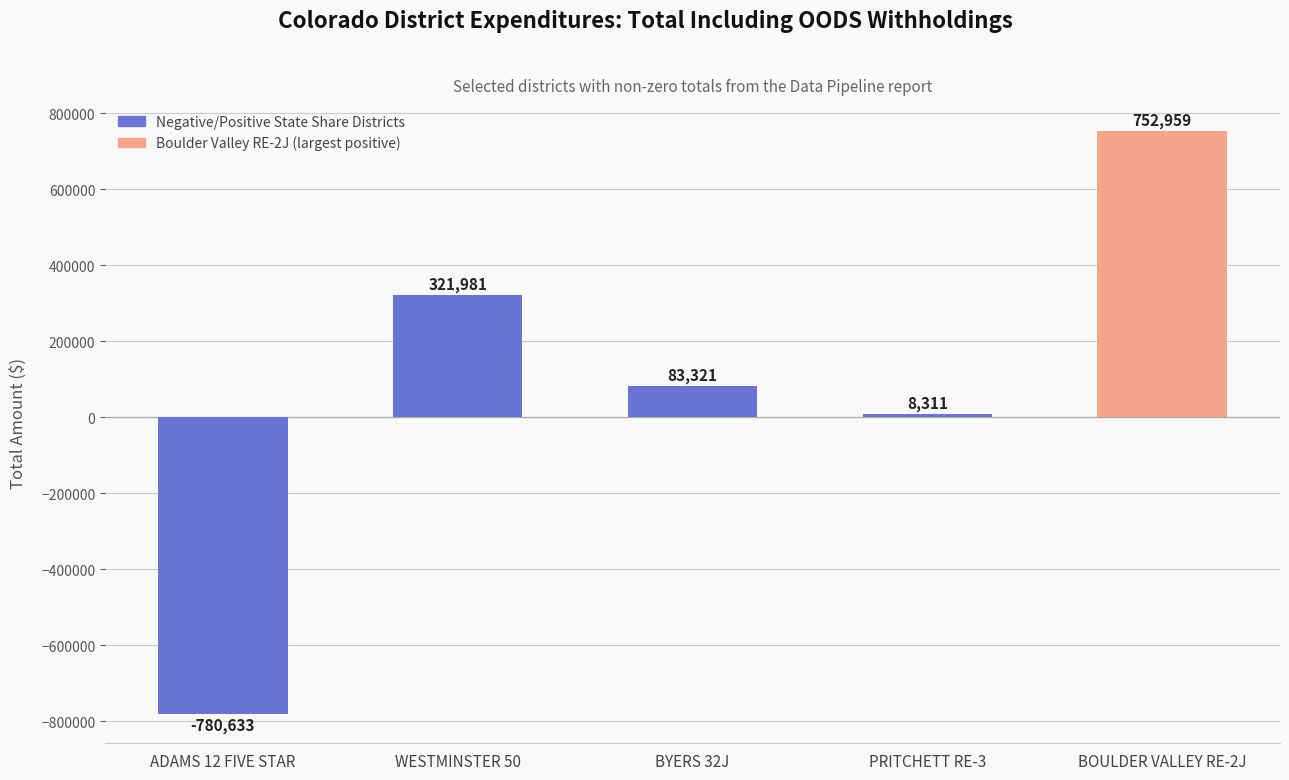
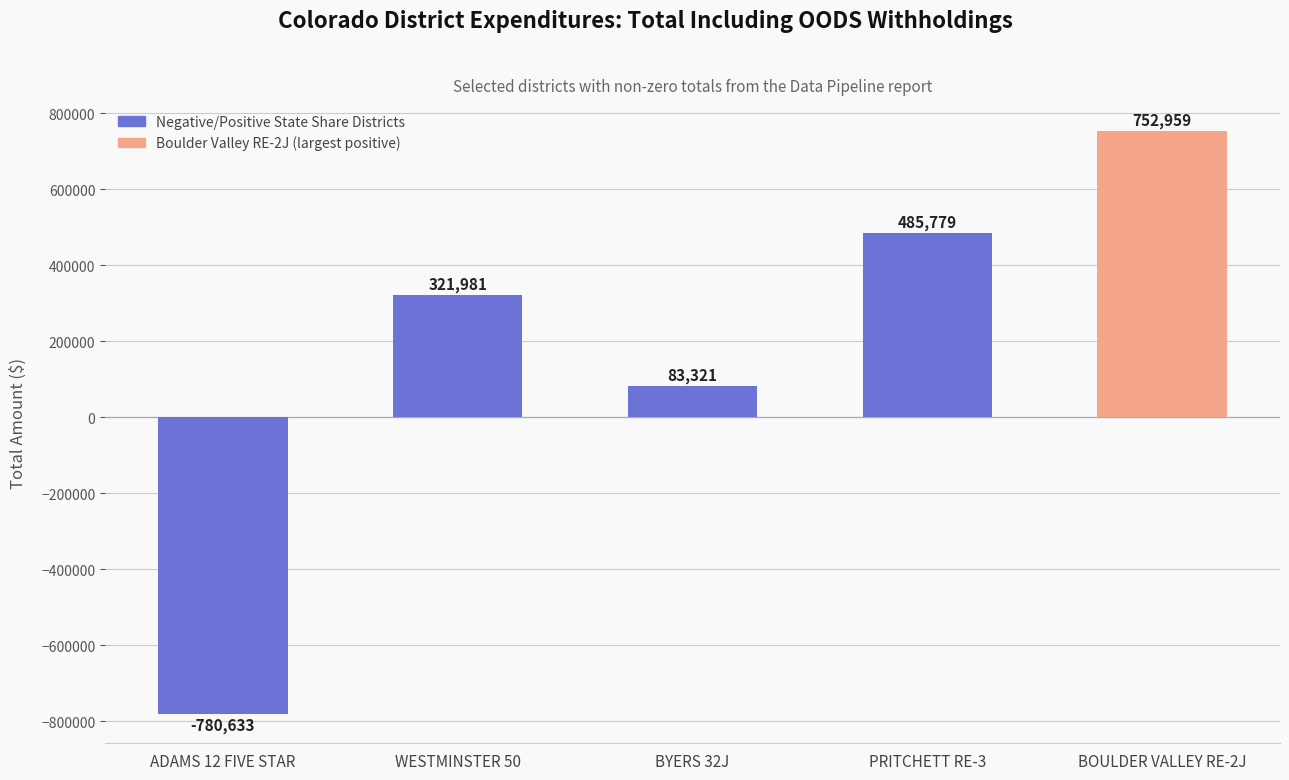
PRITCHETT RE-3: 8,311 -> 485,779
